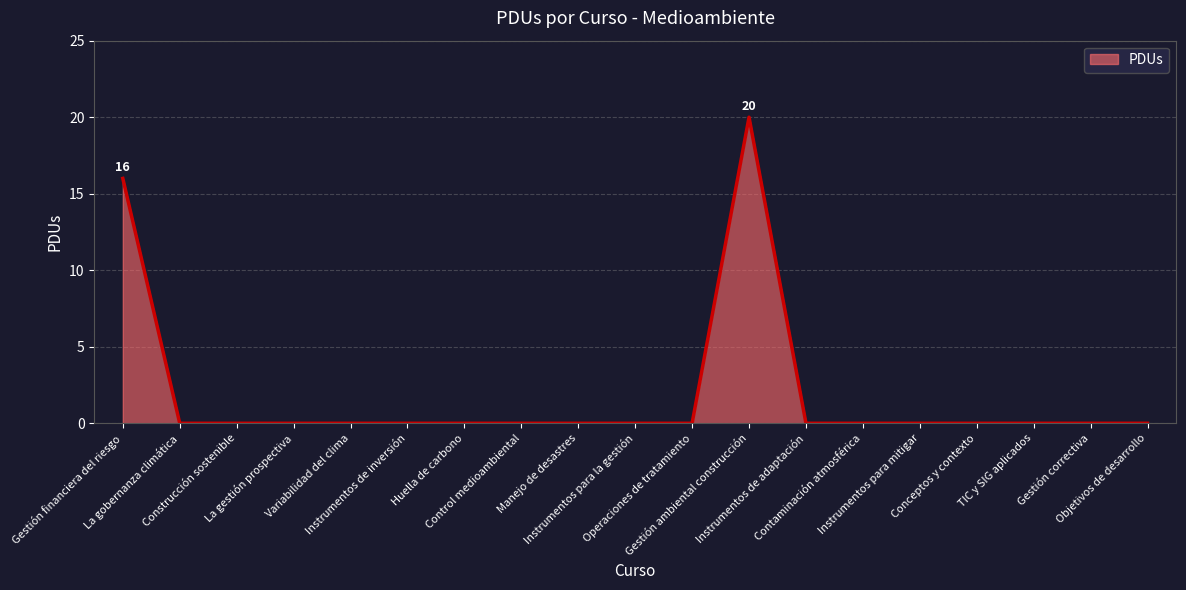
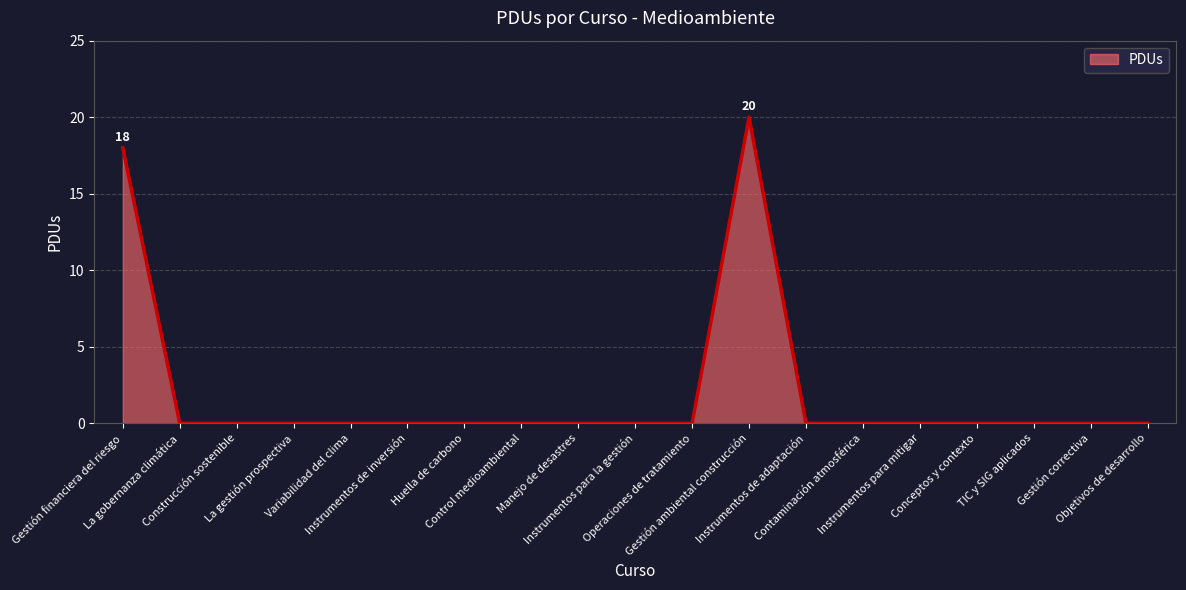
Gestión financiera del riesgo: 16 -> 18
